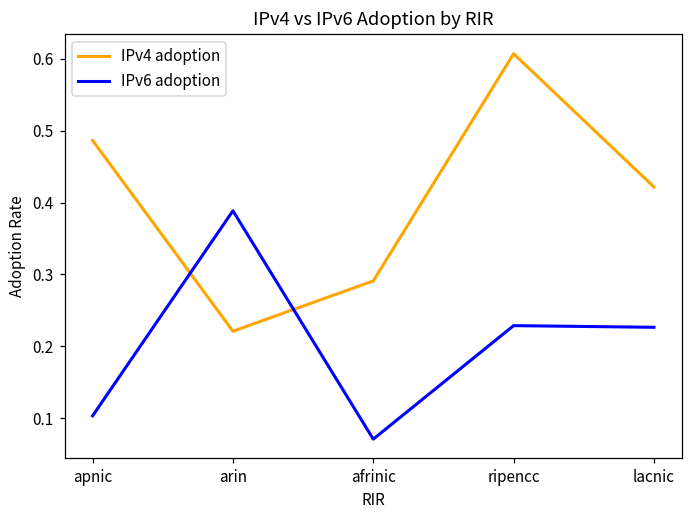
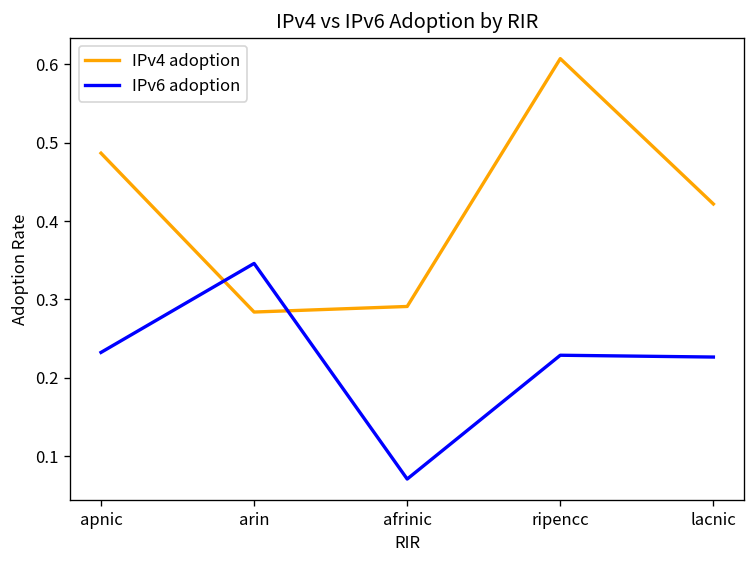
IPv6 adoption, apnic: 0.10 -> 0.23
IPv4 adoption, arin: 0.22 -> 0.28
IPv6 adoption, arin: 0.39 -> 0.35
